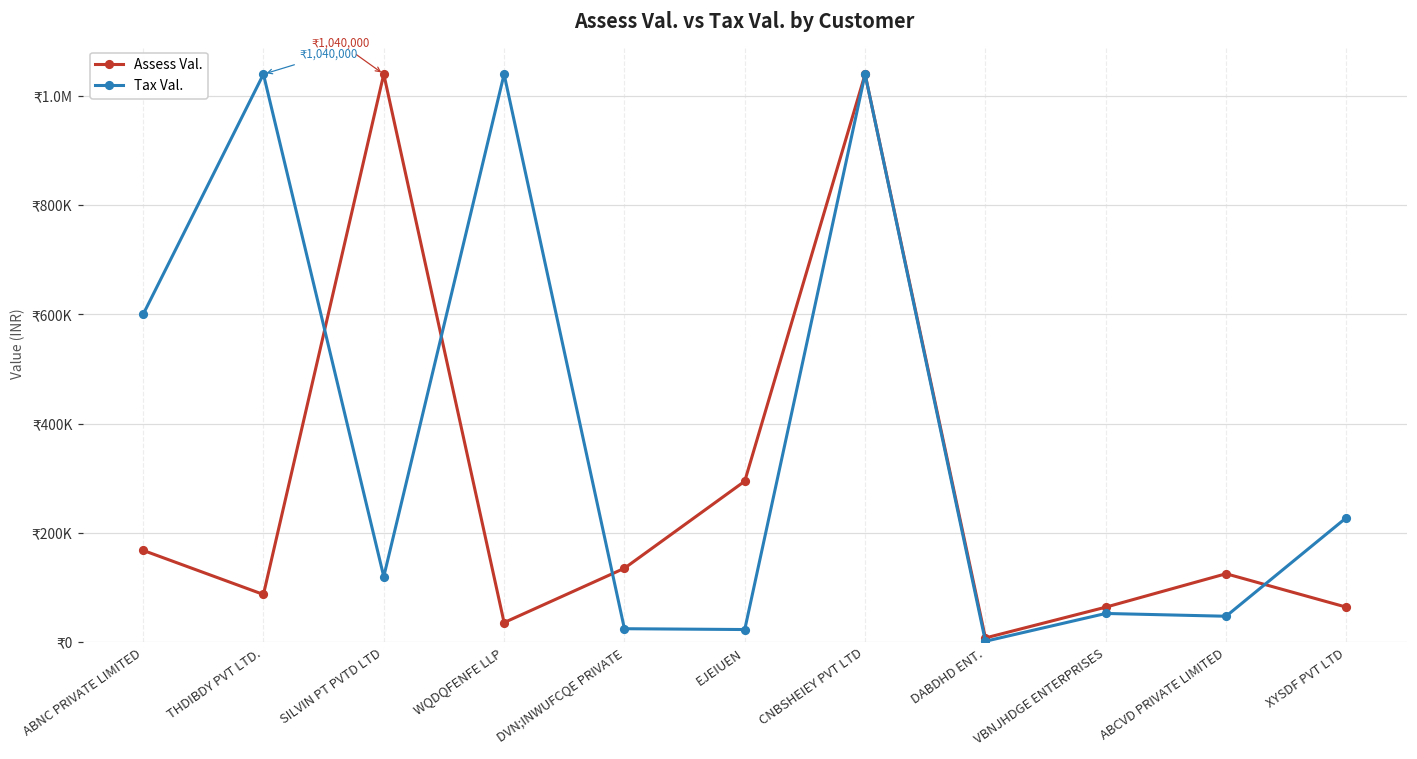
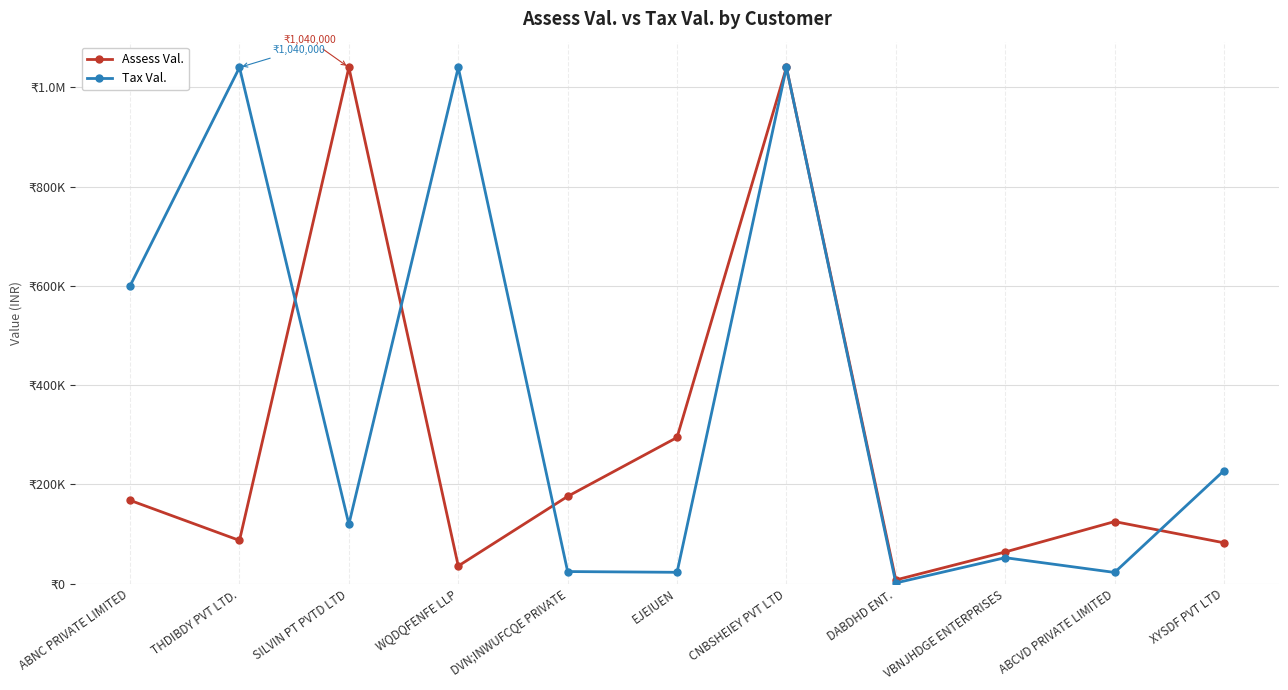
Assess Val., DVN;INWUFCQE PRIVATE: ₹140000 -> ₹180000
Tax Val., ABCVD PRIVATE LIMITED: ₹50000 -> ₹20000
Assess Val., XYSDF PVT LTD: ₹60000 -> ₹80000
